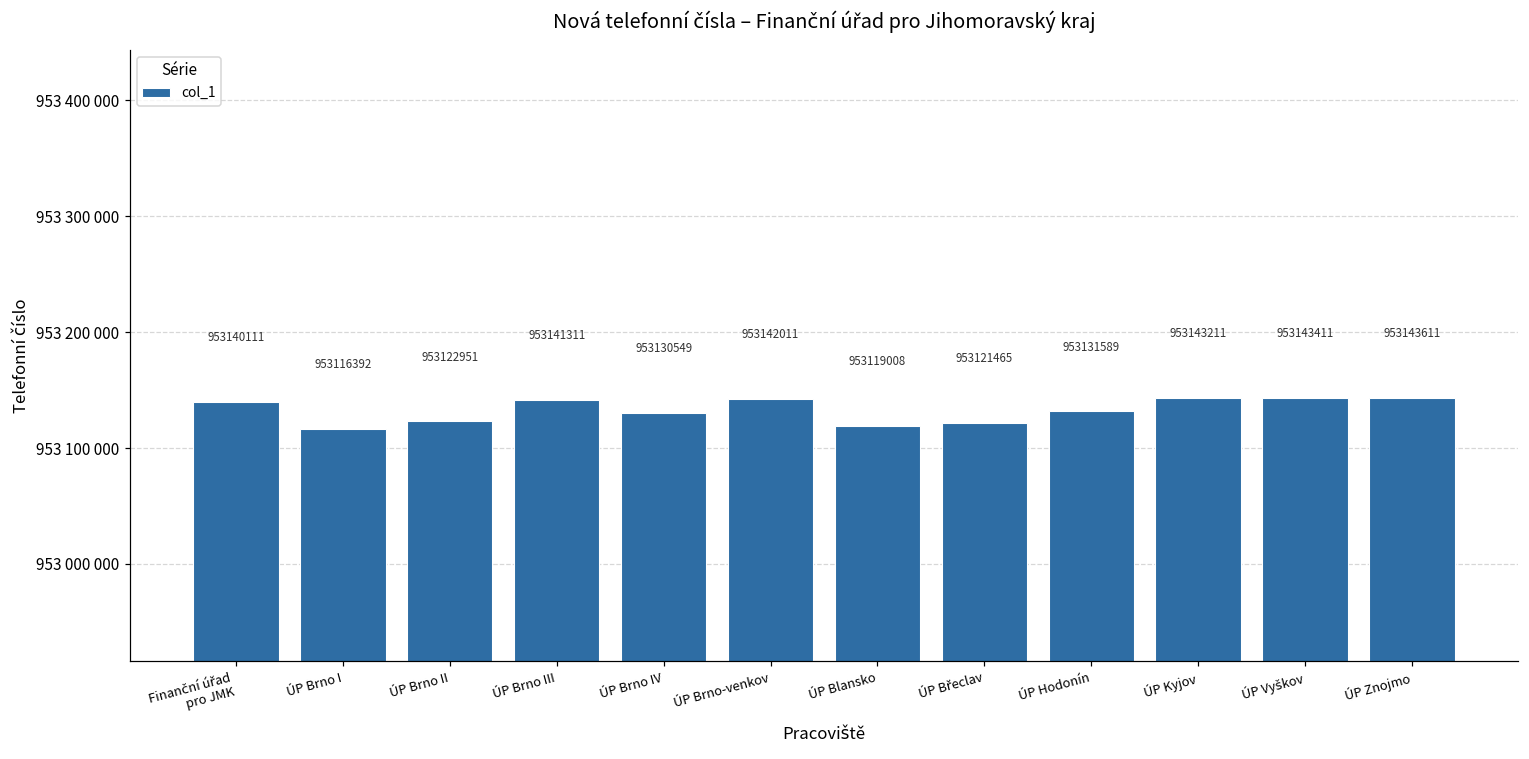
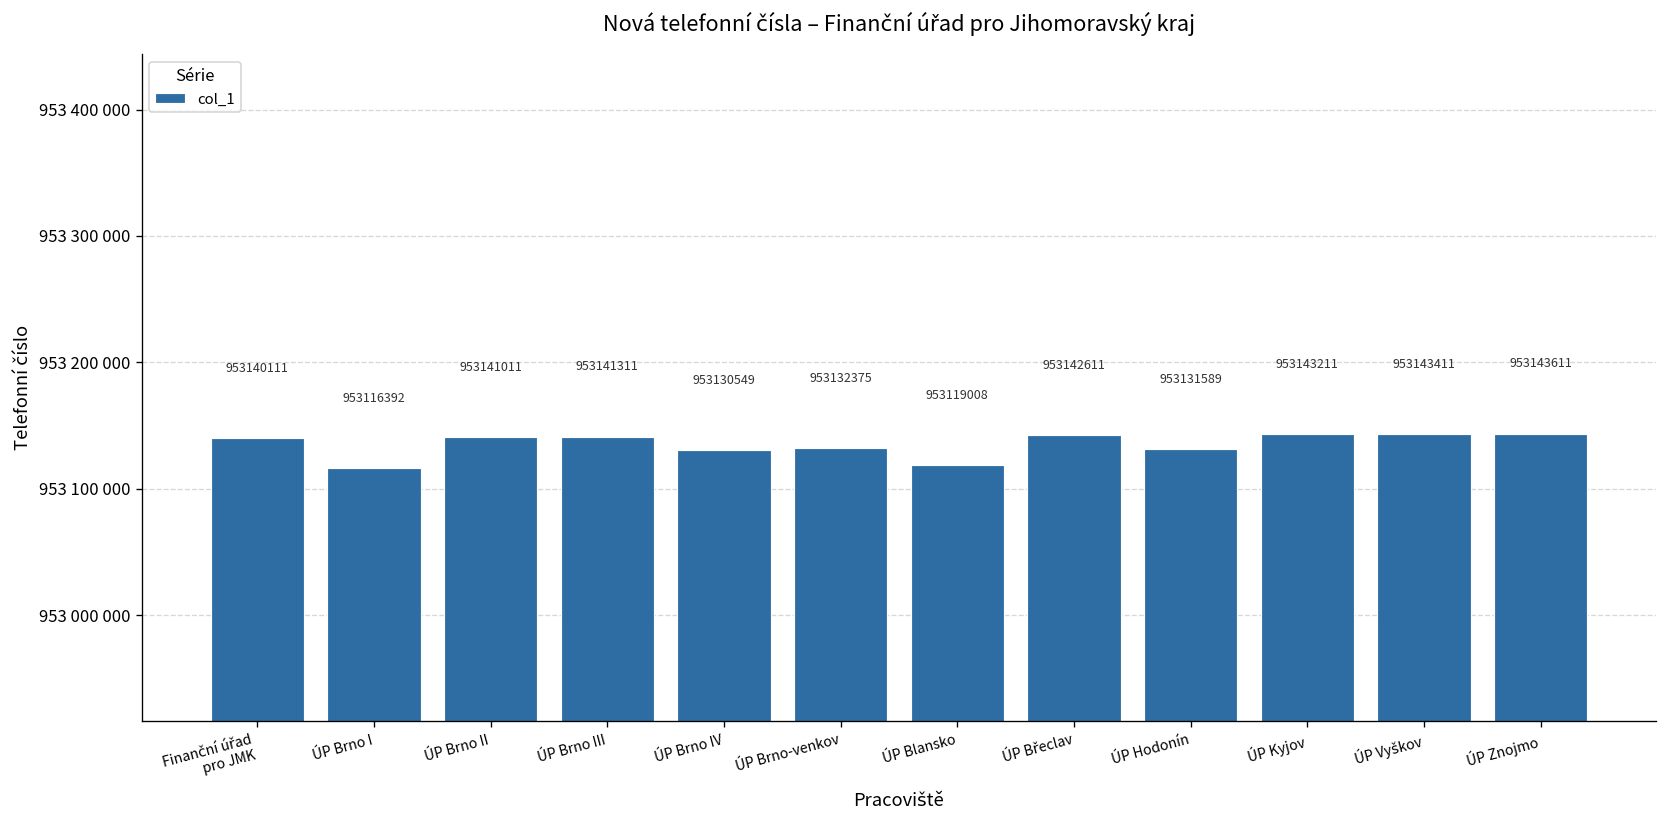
ÚP Brno II: 953122951 -> 953141011
ÚP Brno-venkov: 953142011 -> 953132375
ÚP Břeclav: 953121465 -> 953142611
